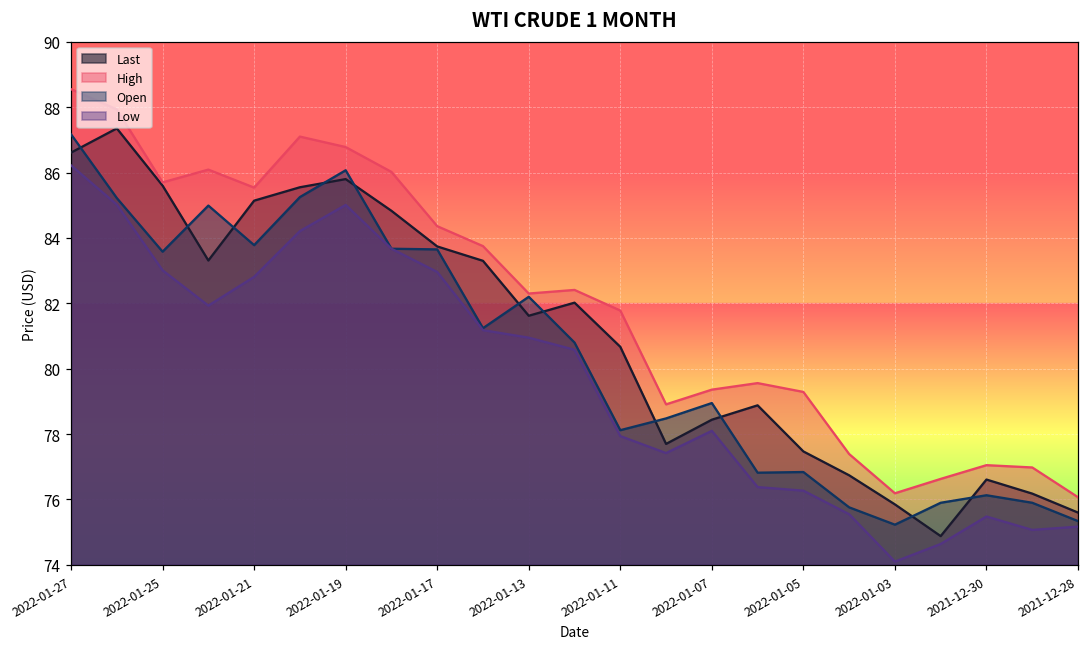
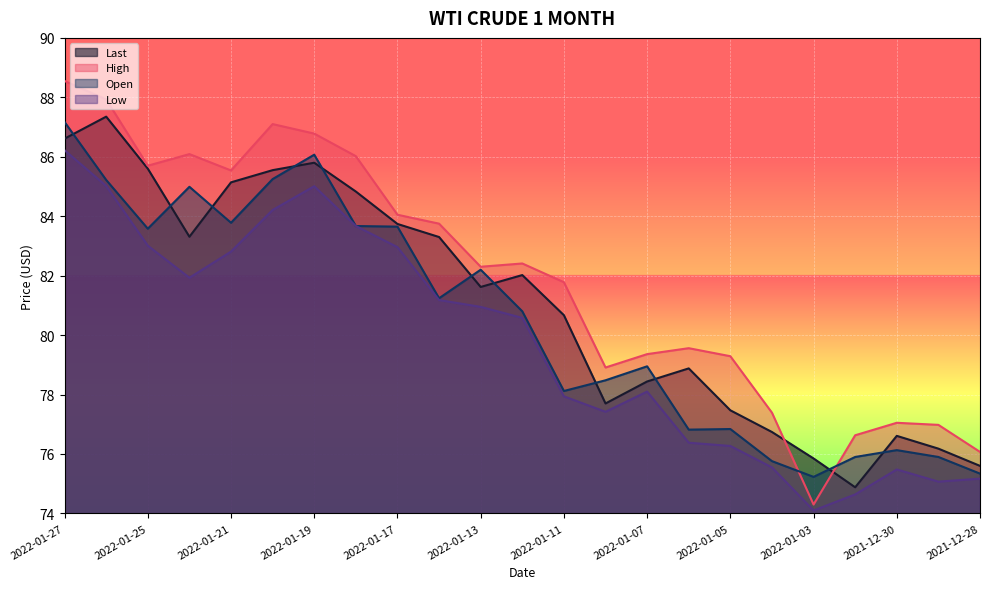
High, 2022-01-17: 84.4 -> 84.1
High, 2022-01-03: 76.2 -> 74.3
